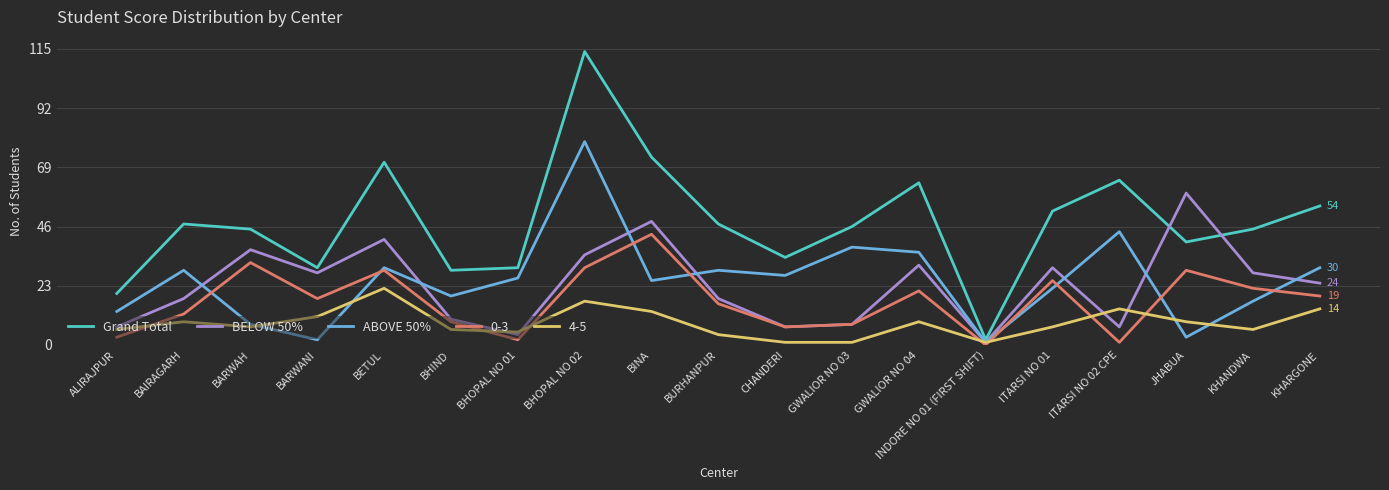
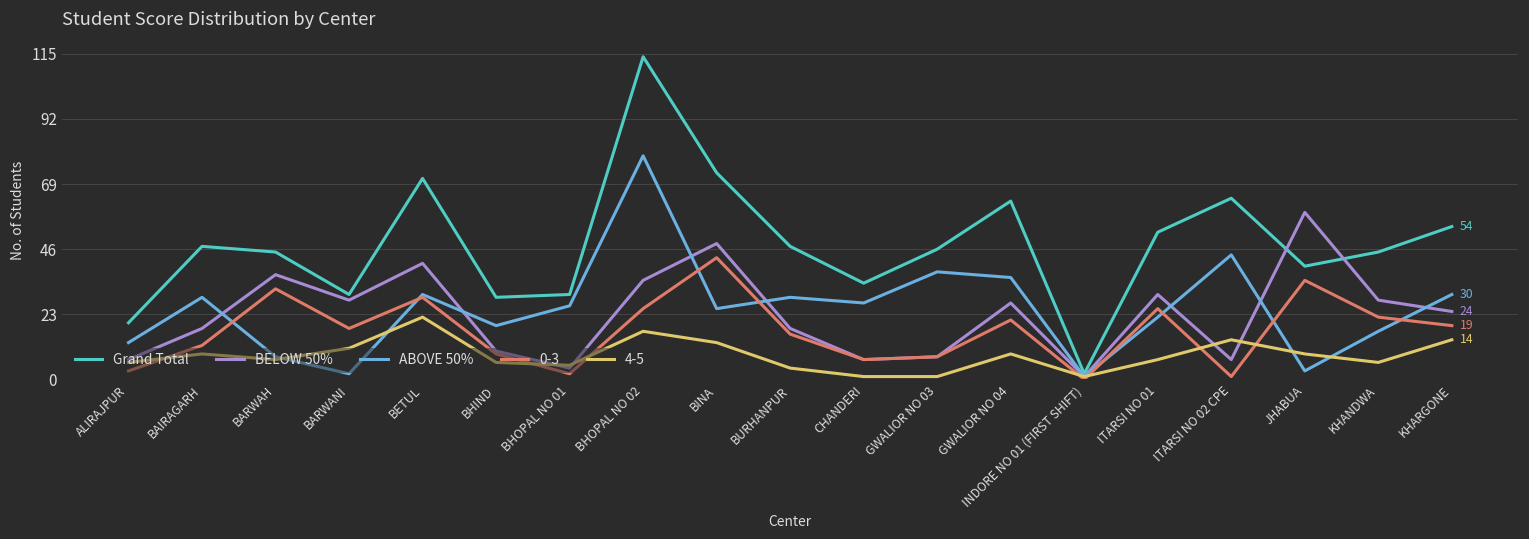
0-3, BHOPAL NO 02: 30 -> 25
BELOW 50%, GWALIOR NO 04: 31 -> 27
0-3, JHABUA: 29 -> 35
